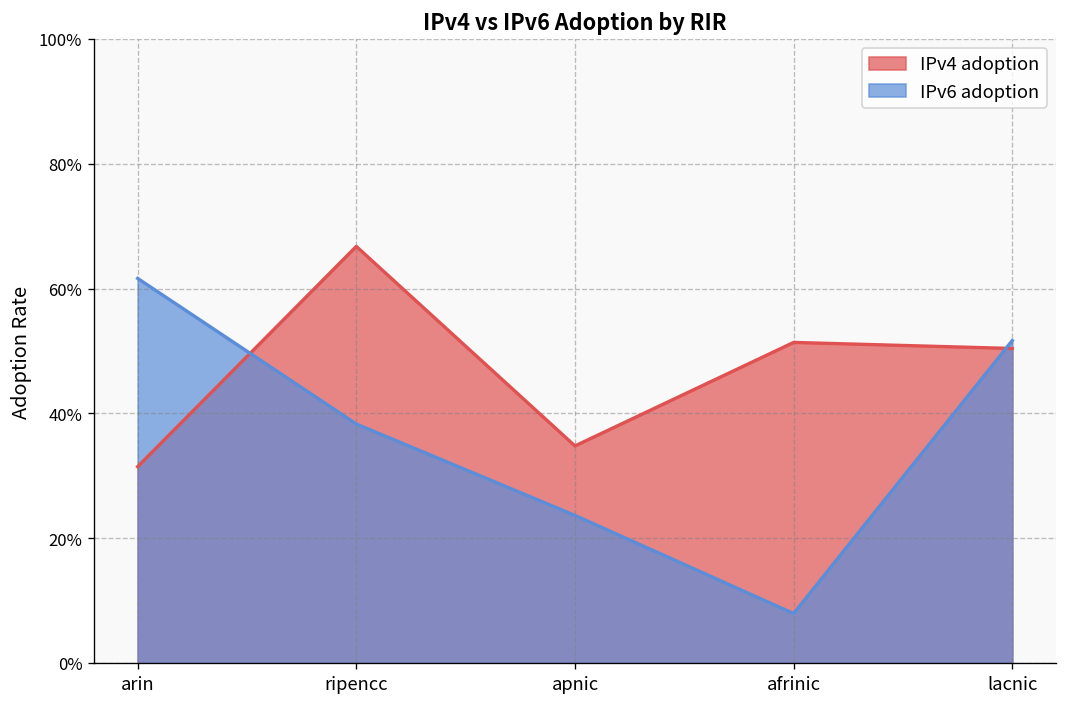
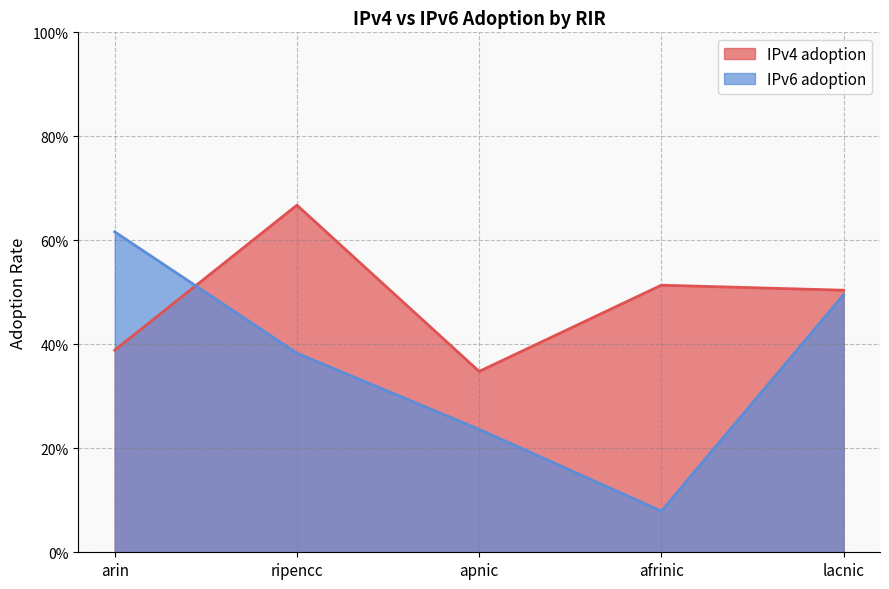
IPv4 adoption, arin: 31% -> 39%
IPv6 adoption, lacnic: 52% -> 50%
